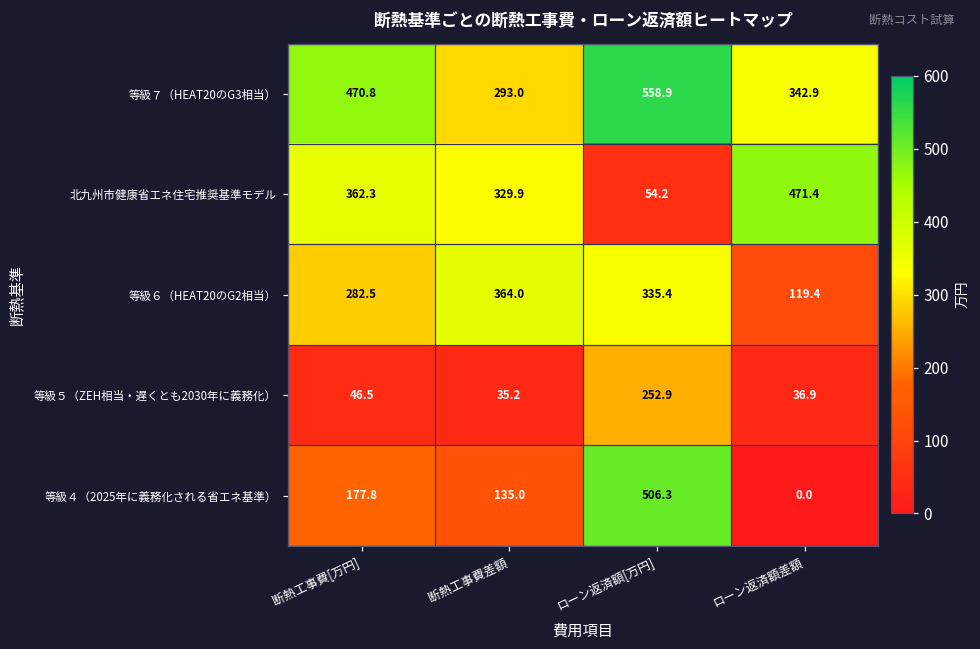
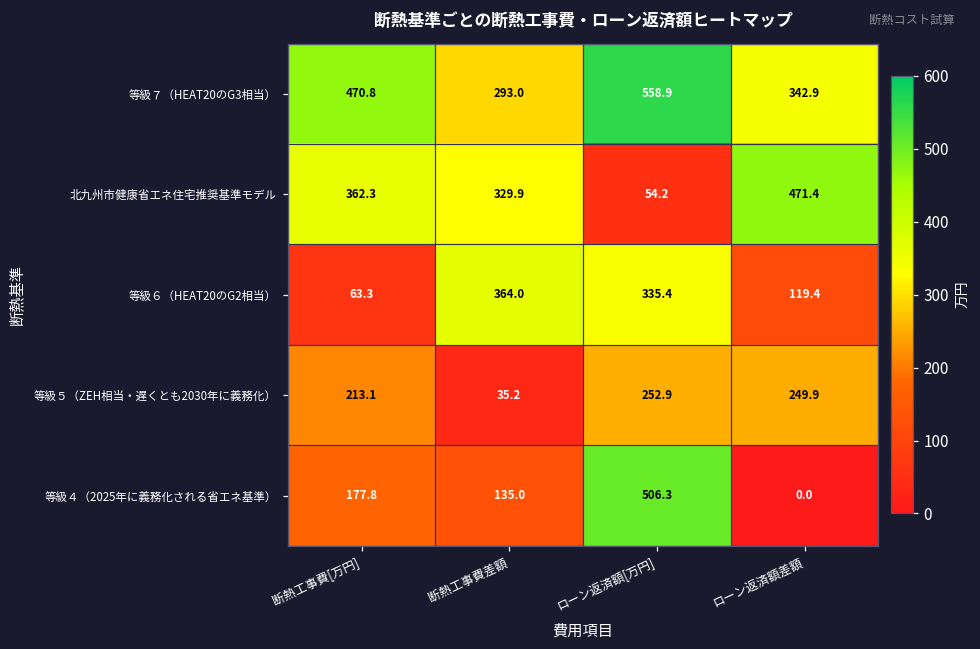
等級６（HEAT20のG2相当）, 断熱工事費[万円]: 282.5 -> 63.3
等級５（ZEH相当・遅くとも2030年に義務化）, 断熱工事費[万円]: 46.5 -> 213.1
等級５（ZEH相当・遅くとも2030年に義務化）, ローン返済額差額: 36.9 -> 249.9
